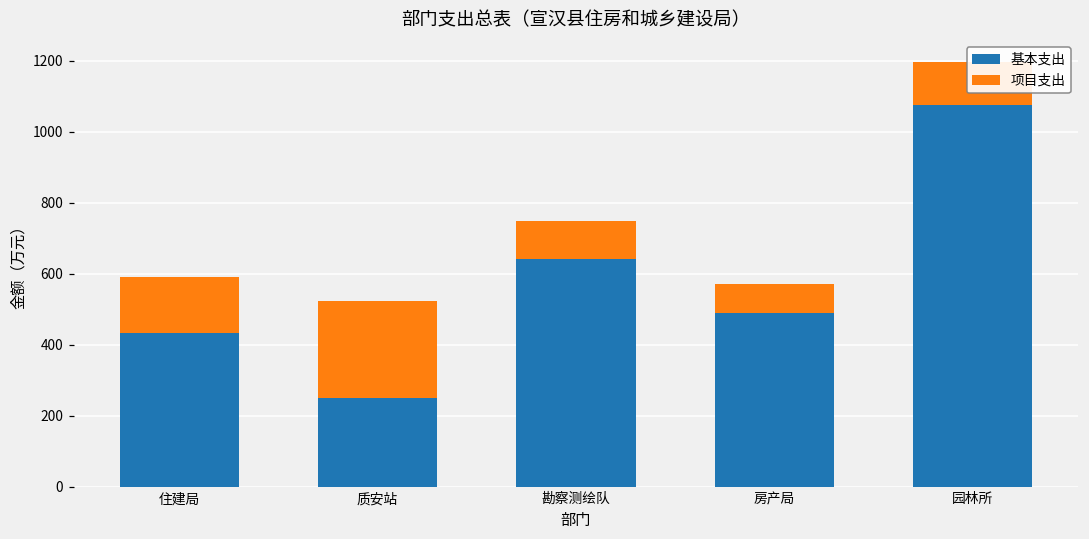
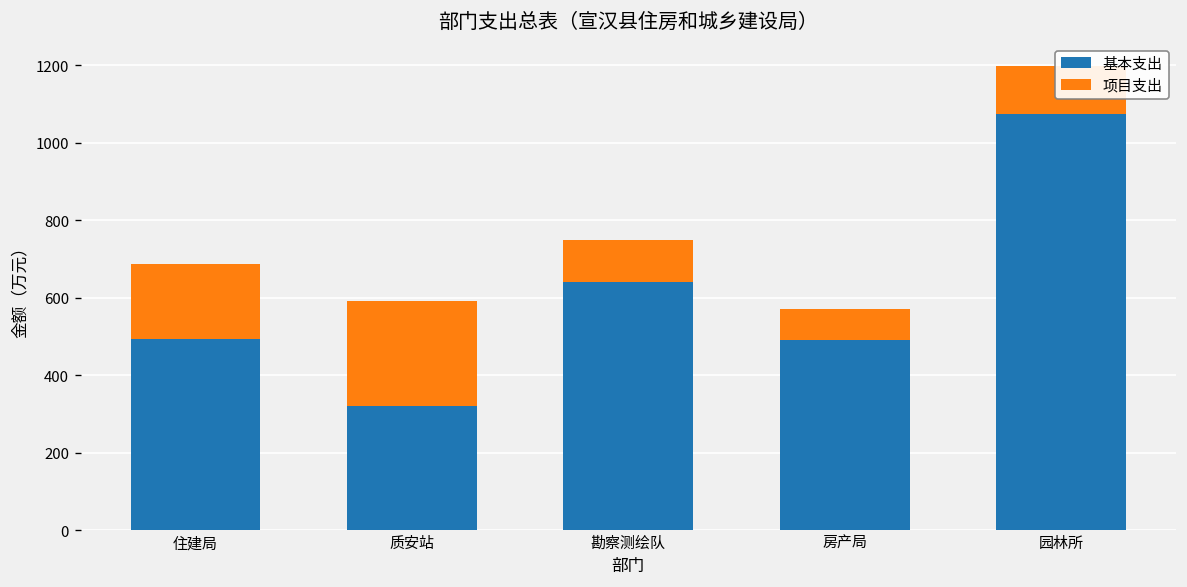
基本支出, 住建局: 430 -> 490
项目支出, 住建局: 160 -> 200
基本支出, 质安站: 250 -> 320
